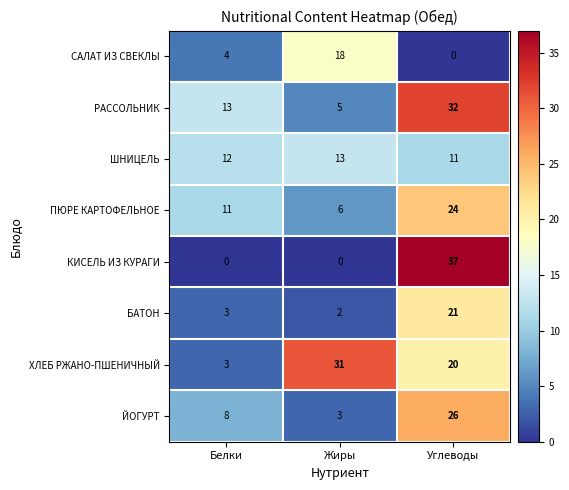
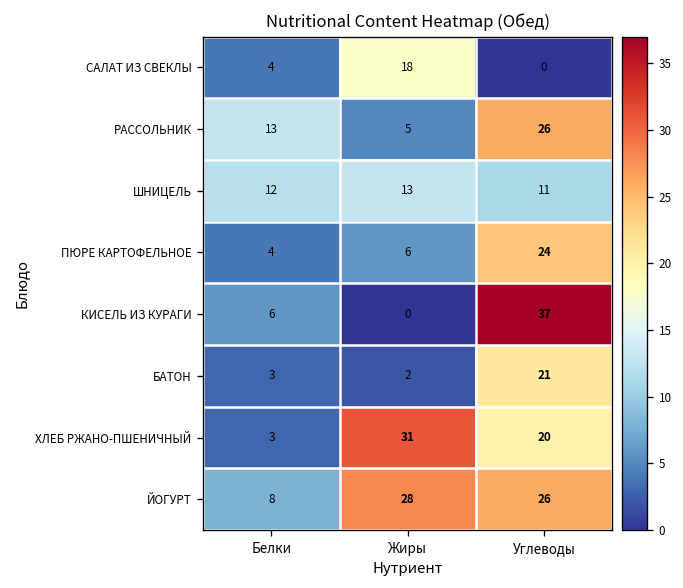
РАССОЛЬНИК, Углеводы: 32 -> 26
ПЮРЕ КАРТОФЕЛЬНОЕ, Белки: 11 -> 4
КИСЕЛЬ ИЗ КУРАГИ, Белки: 0 -> 6
ЙОГУРТ, Жиры: 3 -> 28
